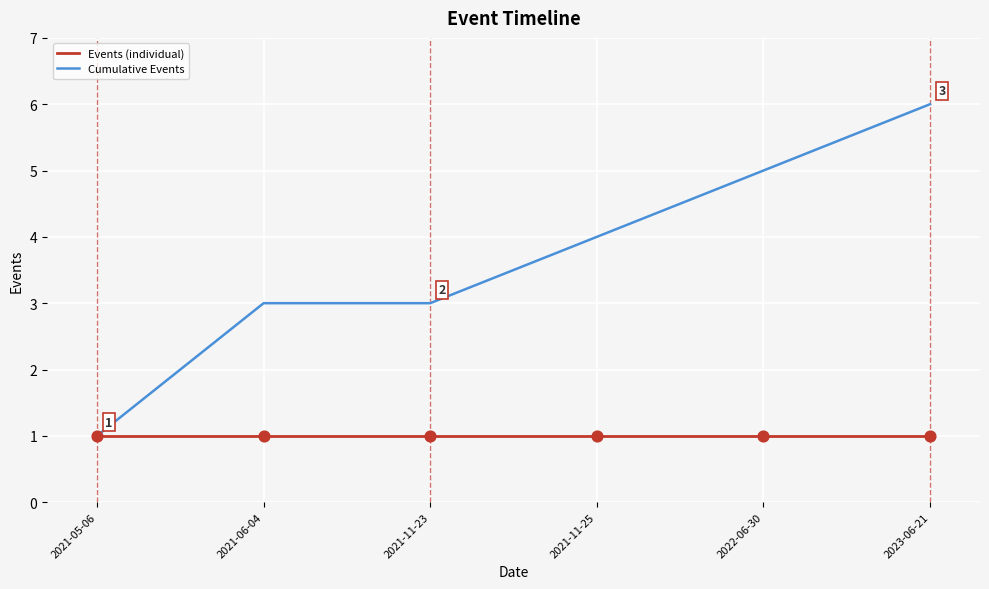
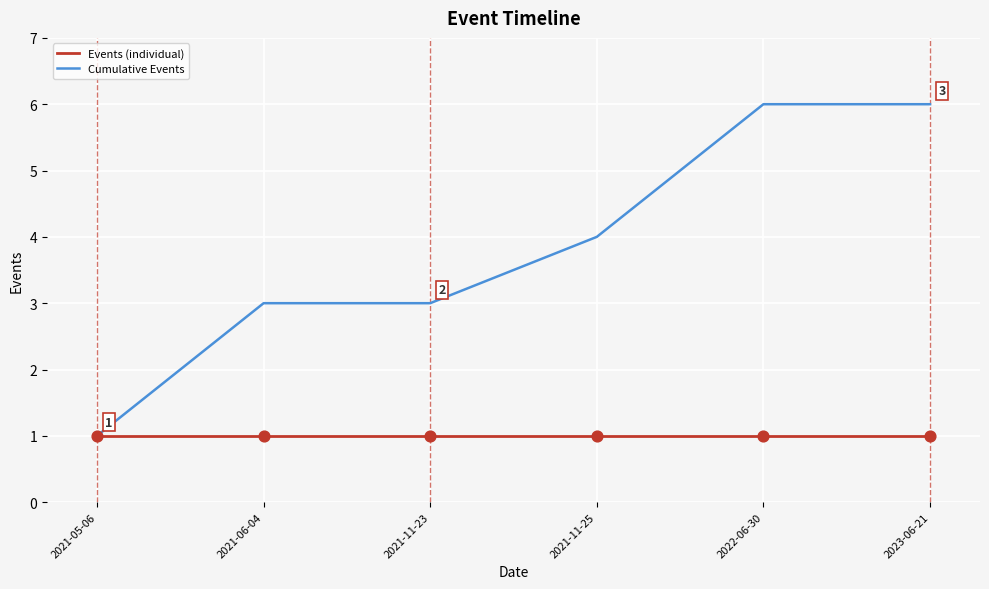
Cumulative Events, 2022-06-30: 5 -> 6
